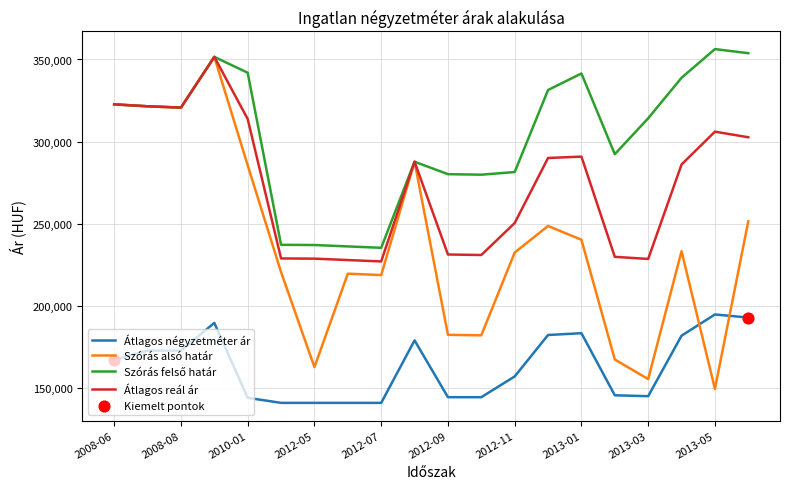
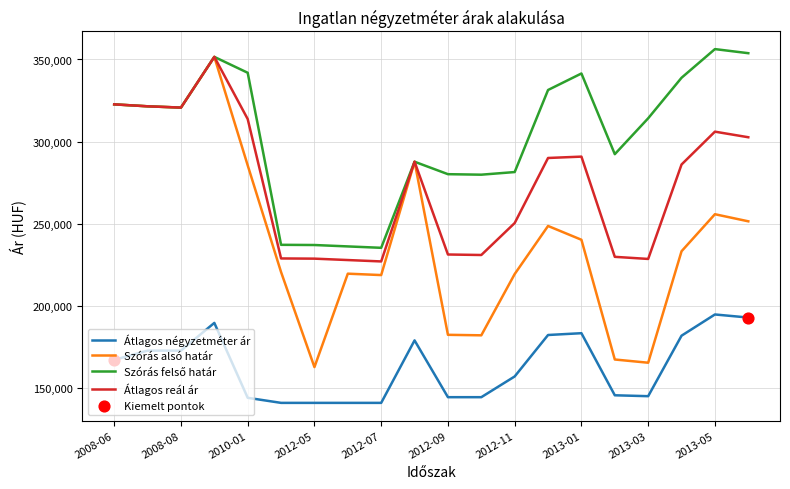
Szórás alsó határ, 2012-11: 233,000 -> 219,000
Szórás alsó határ, 2013-03: 156,000 -> 166,000
Szórás alsó határ, 2013-05: 150,000 -> 256,000
